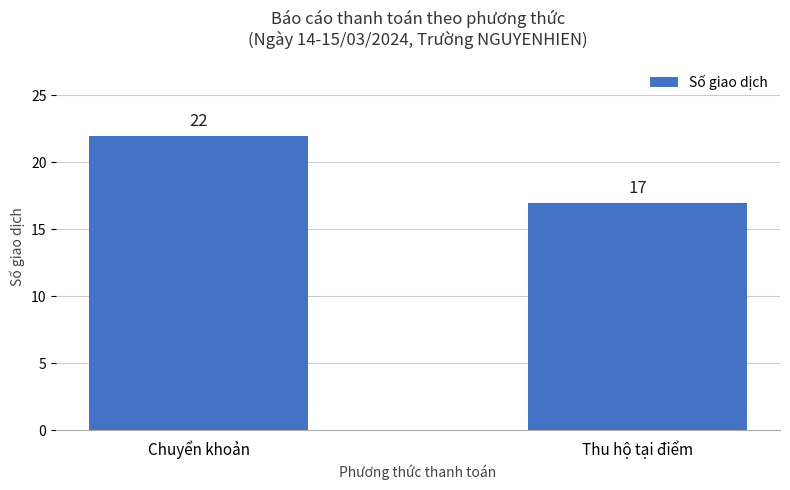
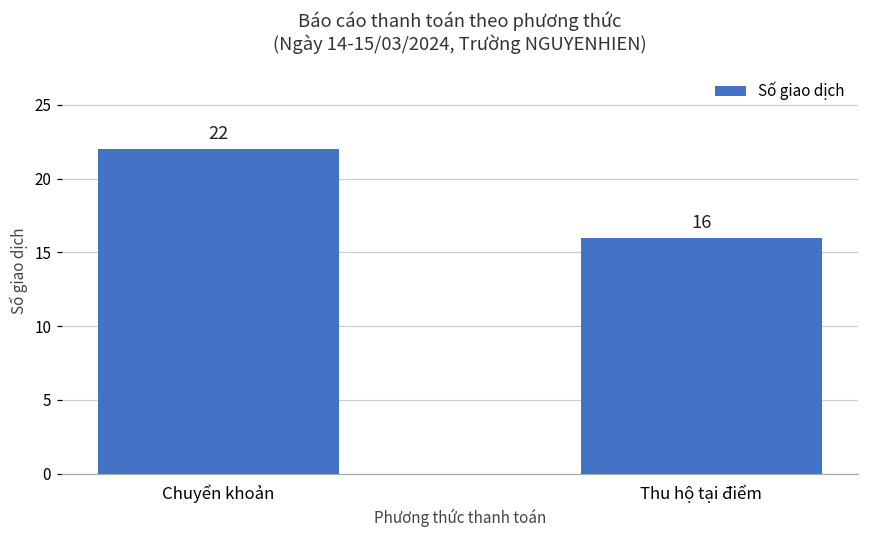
Thu hộ tại điểm: 17 -> 16
